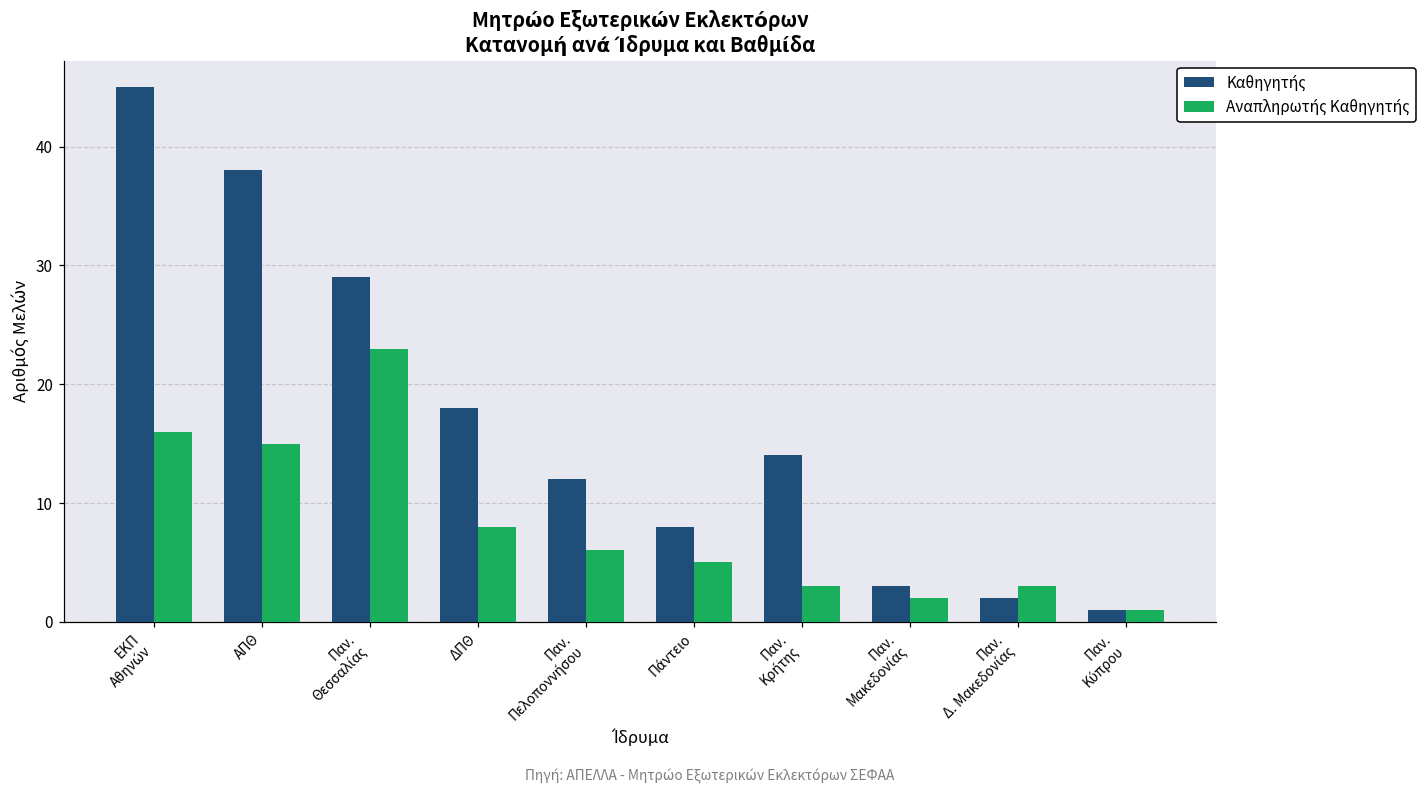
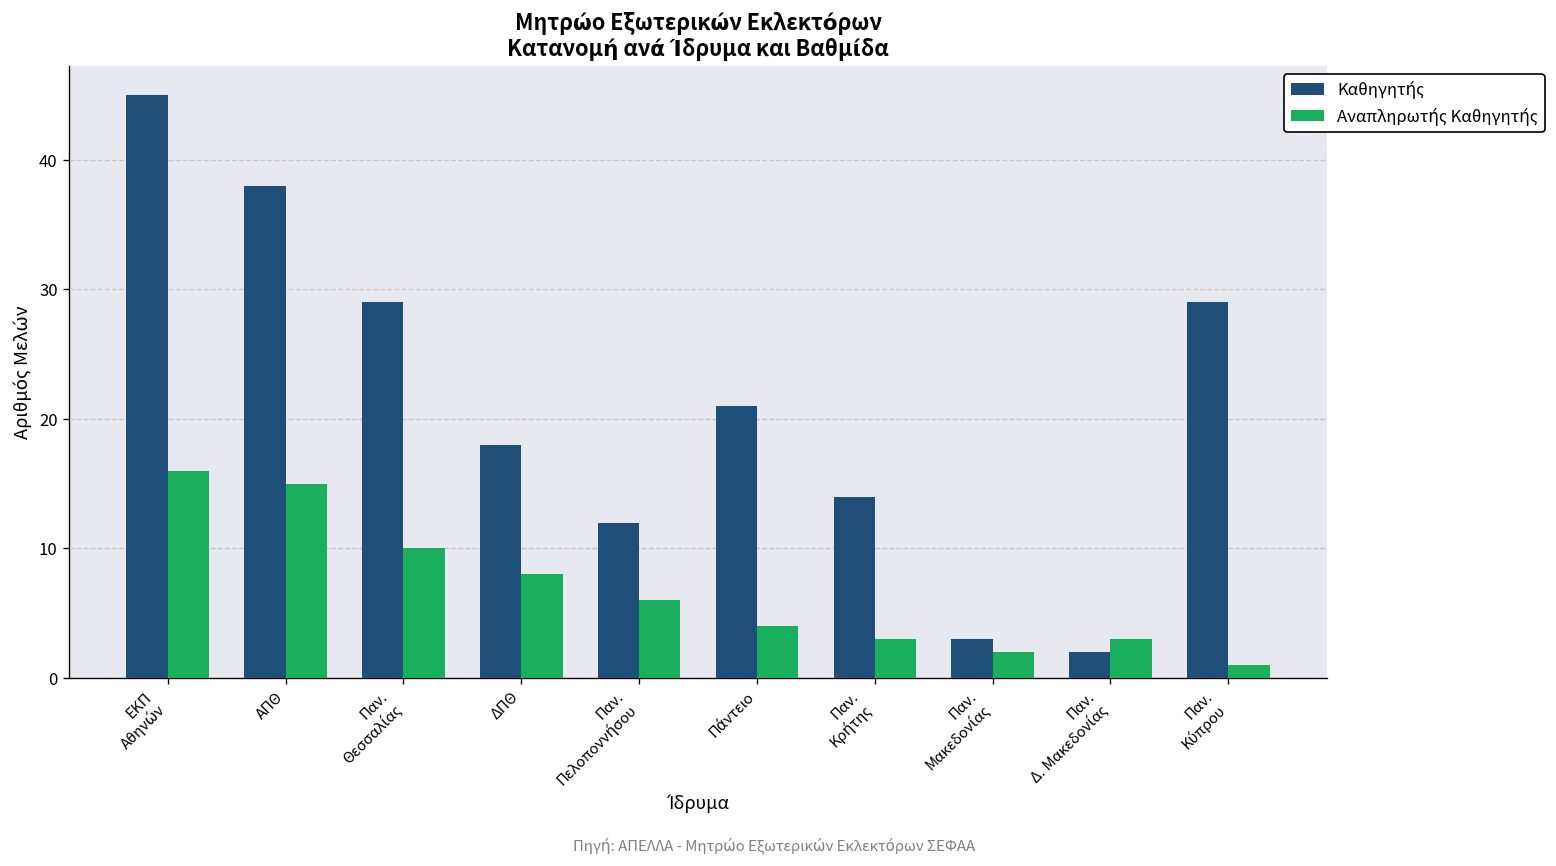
Αναπληρωτής Καθηγητής, Παν. Θεσσαλίας: 23 -> 10
Καθηγητής, Πάντειο: 8 -> 21
Αναπληρωτής Καθηγητής, Πάντειο: 5 -> 4
Καθηγητής, Παν. Κύπρου: 1 -> 29
